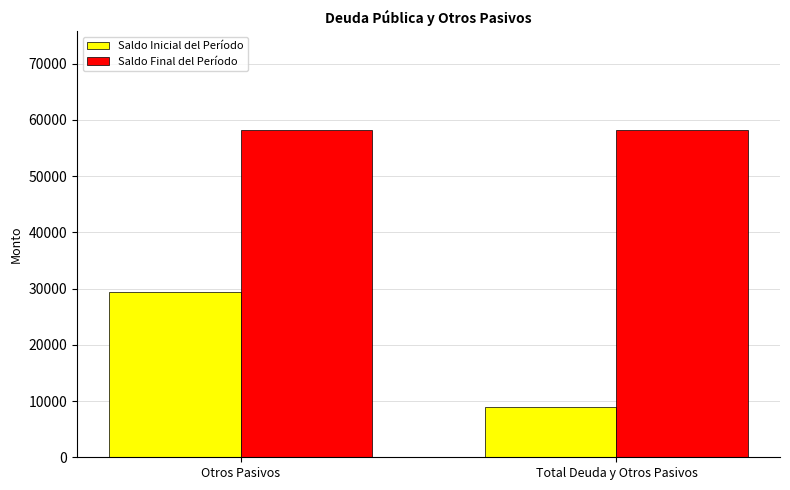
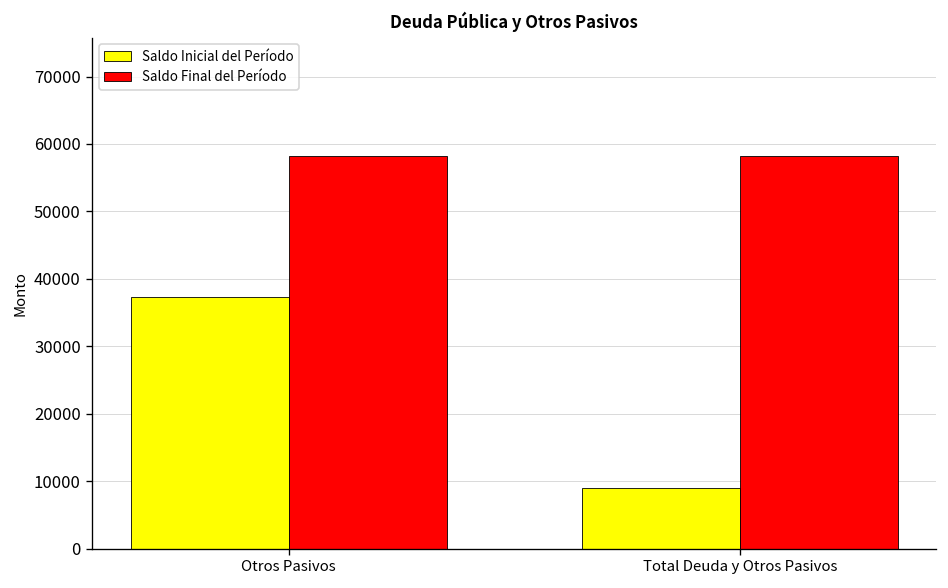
Saldo Inicial del Período, Otros Pasivos: 29000 -> 37000
